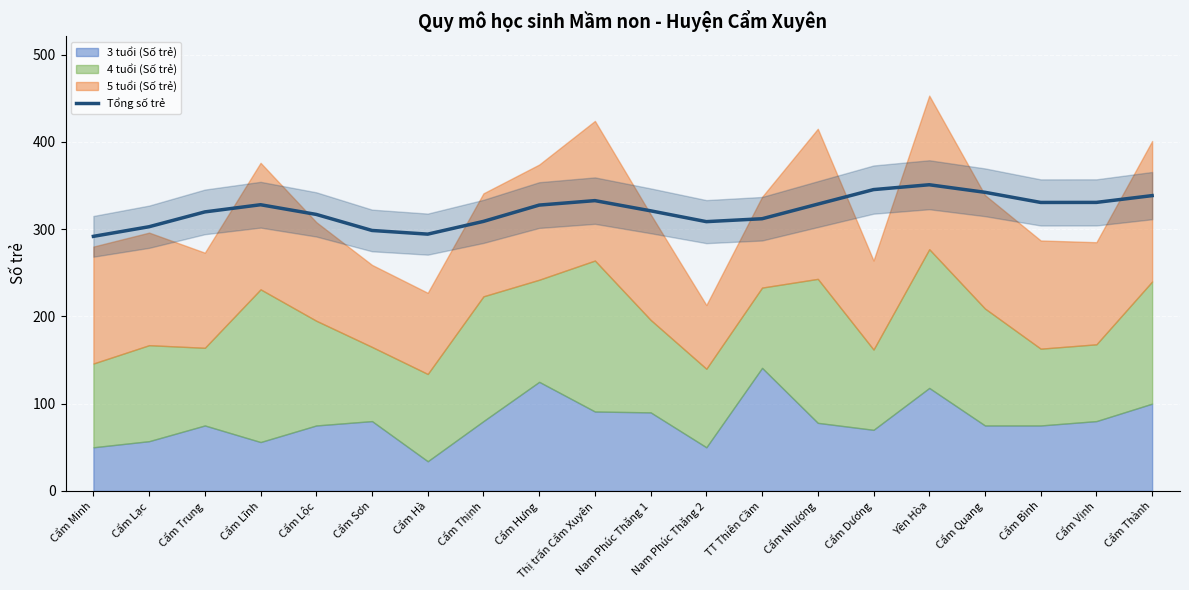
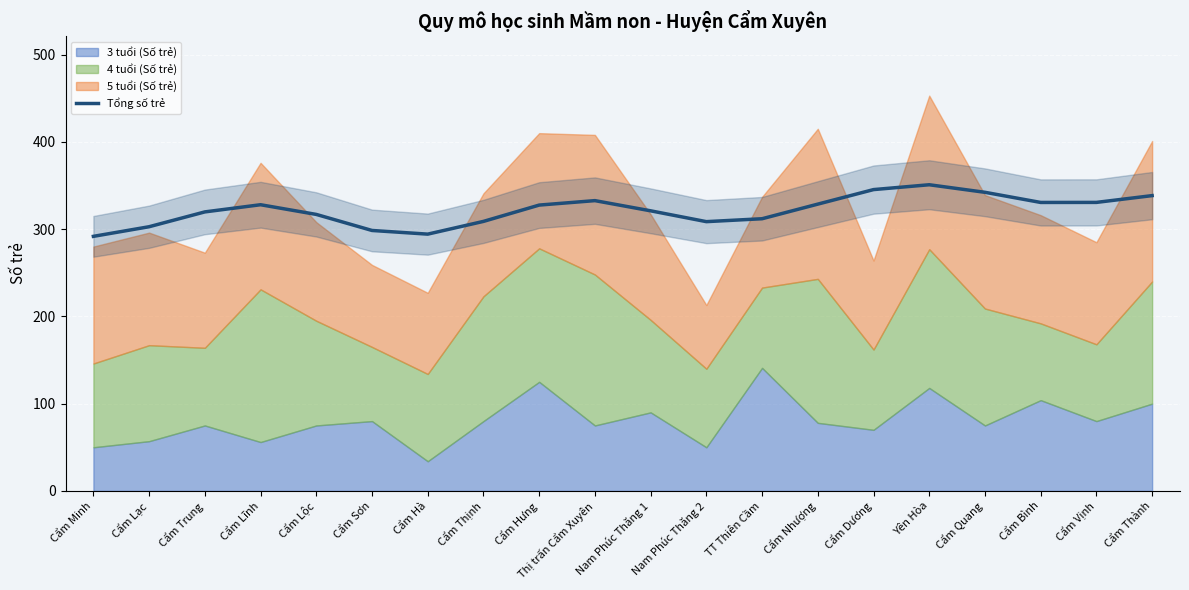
4 tuổi (Số trẻ), Cẩm Hưng: 120 -> 150
3 tuổi (Số trẻ), Thị trấn Cẩm Xuyên: 90 -> 80
3 tuổi (Số trẻ), Cẩm Bình: 80 -> 100
